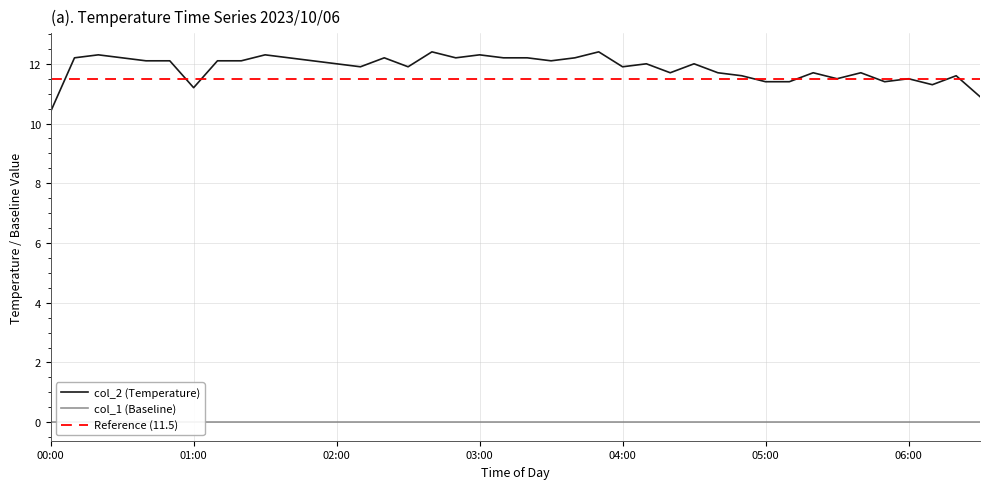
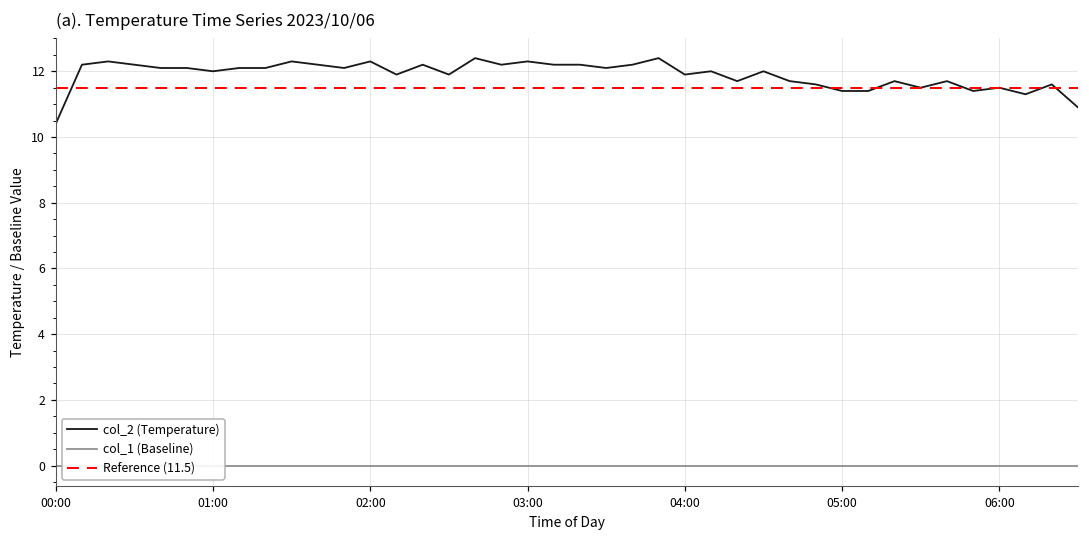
col_2 (Temperature), 01:00: 11.2 -> 12.0
col_2 (Temperature), 02:00: 12.0 -> 12.3
